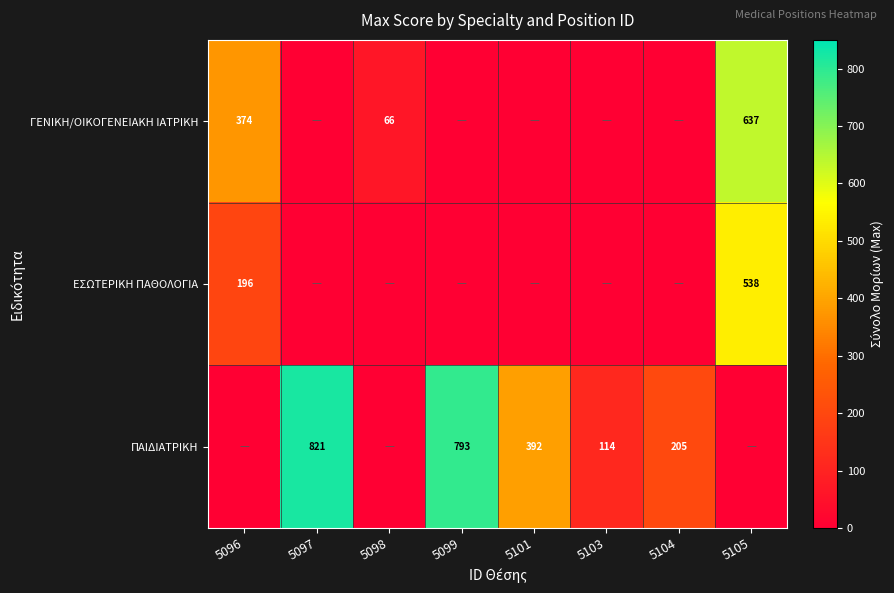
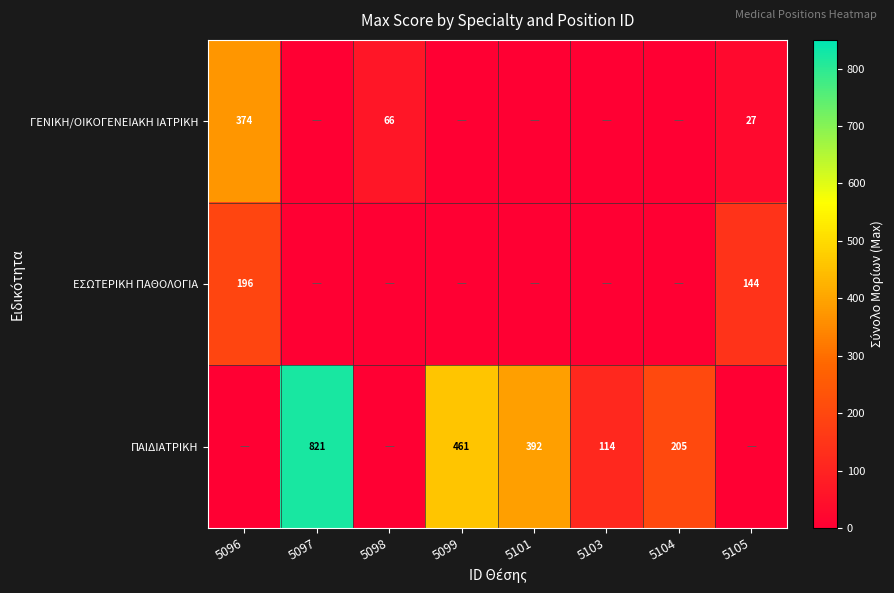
ΓΕΝΙΚΗ/ΟΙΚΟΓΕΝΕΙΑΚΗ ΙΑΤΡΙΚΗ, 5105: 637 -> 27
ΕΣΩΤΕΡΙΚΗ ΠΑΘΟΛΟΓΙΑ, 5105: 538 -> 144
ΠΑΙΔΙΑΤΡΙΚΗ, 5099: 793 -> 461
